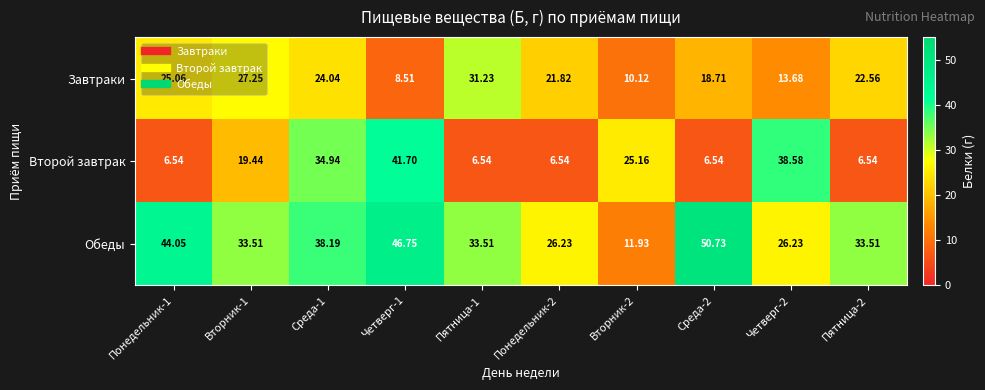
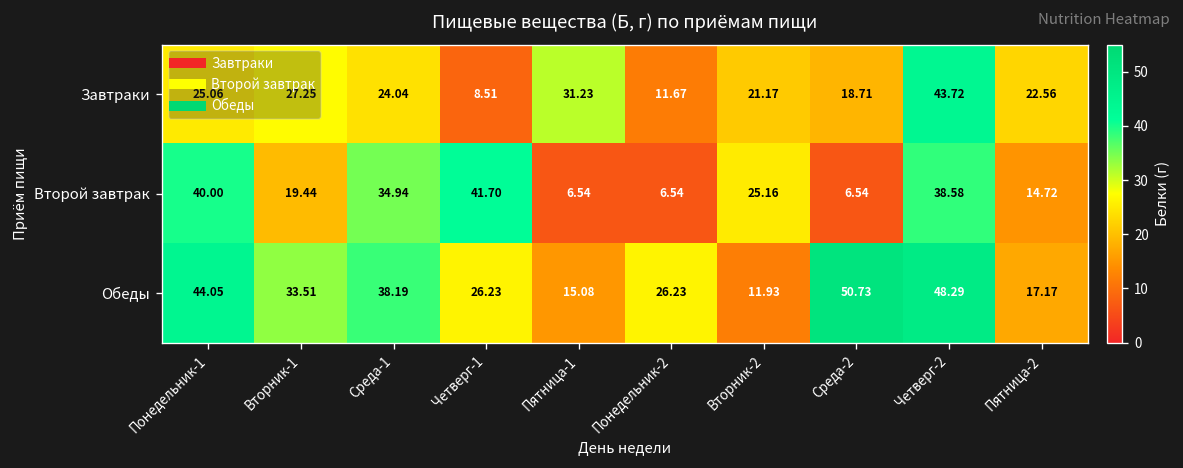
Завтраки, Понедельник-2: 21.82 -> 11.67
Завтраки, Вторник-2: 10.12 -> 21.17
Завтраки, Четверг-2: 13.68 -> 43.72
Второй завтрак, Понедельник-1: 6.54 -> 40.00
Второй завтрак, Пятница-2: 6.54 -> 14.72
Обеды, Четверг-1: 46.75 -> 26.23
Обеды, Пятница-1: 33.51 -> 15.08
Обеды, Четверг-2: 26.23 -> 48.29
Обеды, Пятница-2: 33.51 -> 17.17
